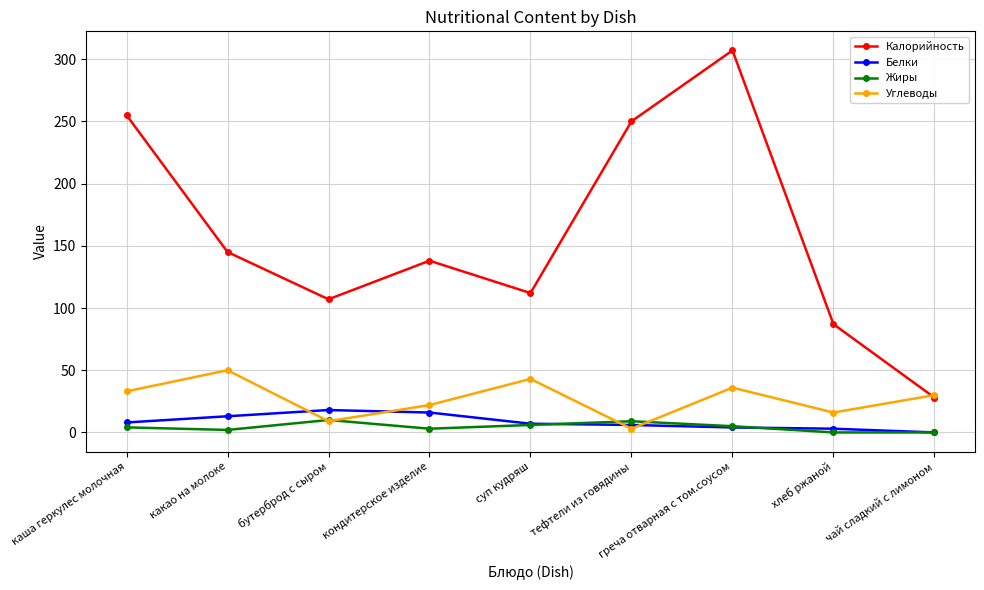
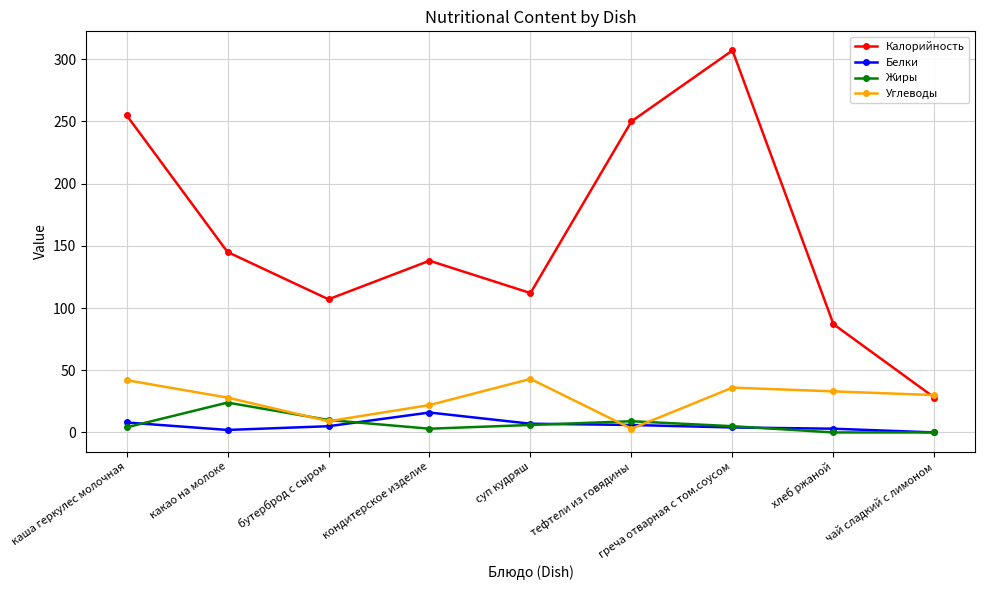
Углеводы, каша геркулес молочная: 33 -> 42
Белки, какао на молоке: 13 -> 2
Жиры, какао на молоке: 2 -> 24
Углеводы, какао на молоке: 50 -> 28
Белки, бутерброд с сыром: 18 -> 5
Углеводы, хлеб ржаной: 16 -> 33
